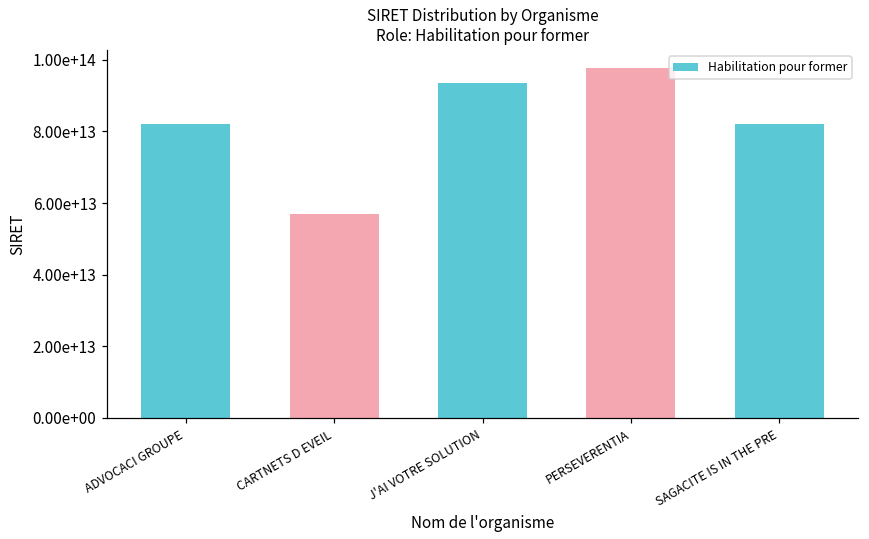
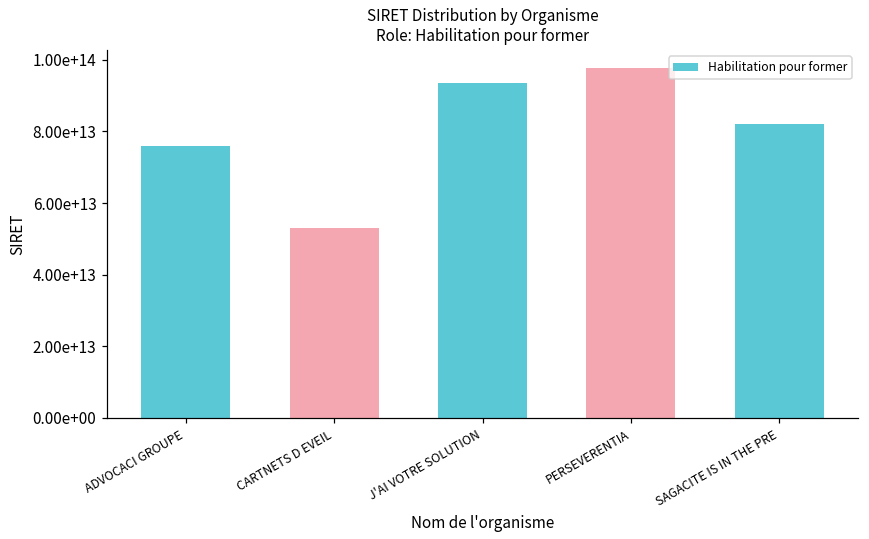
ADVOCACI GROUPE: 82000000000000 -> 76000000000000
CARTNETS D EVEIL: 57000000000000 -> 53000000000000
